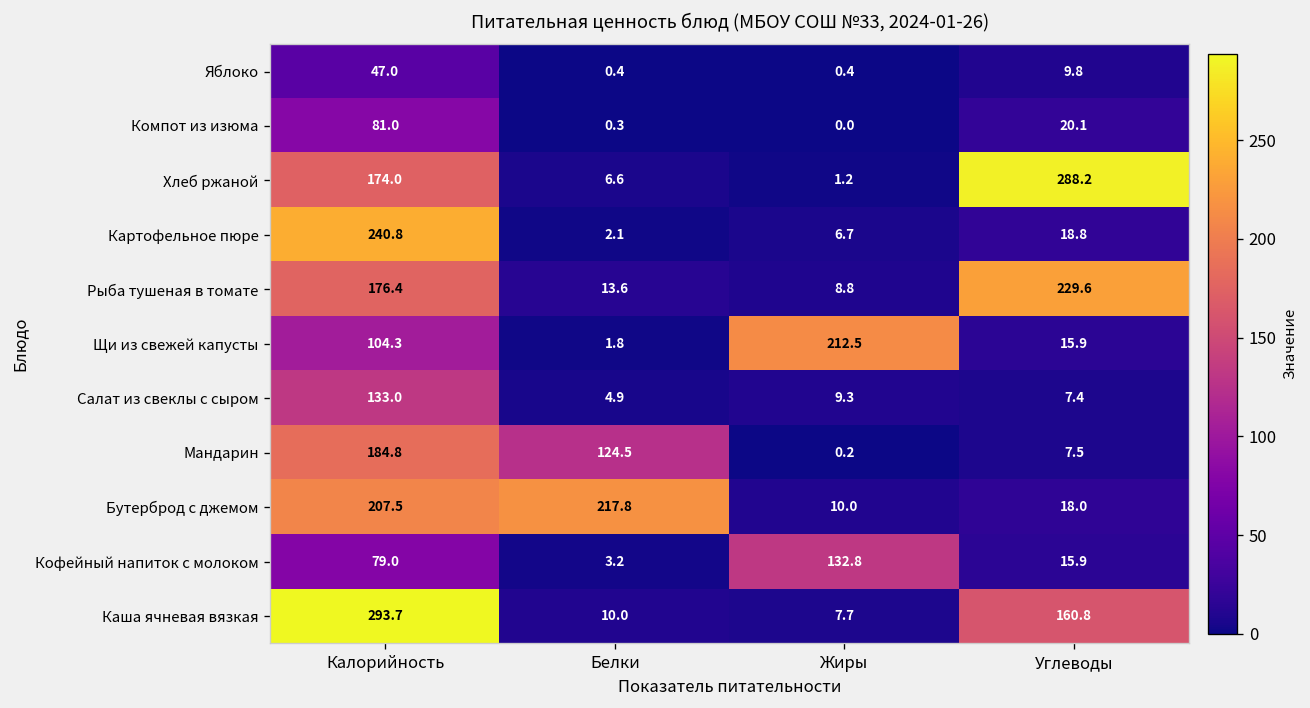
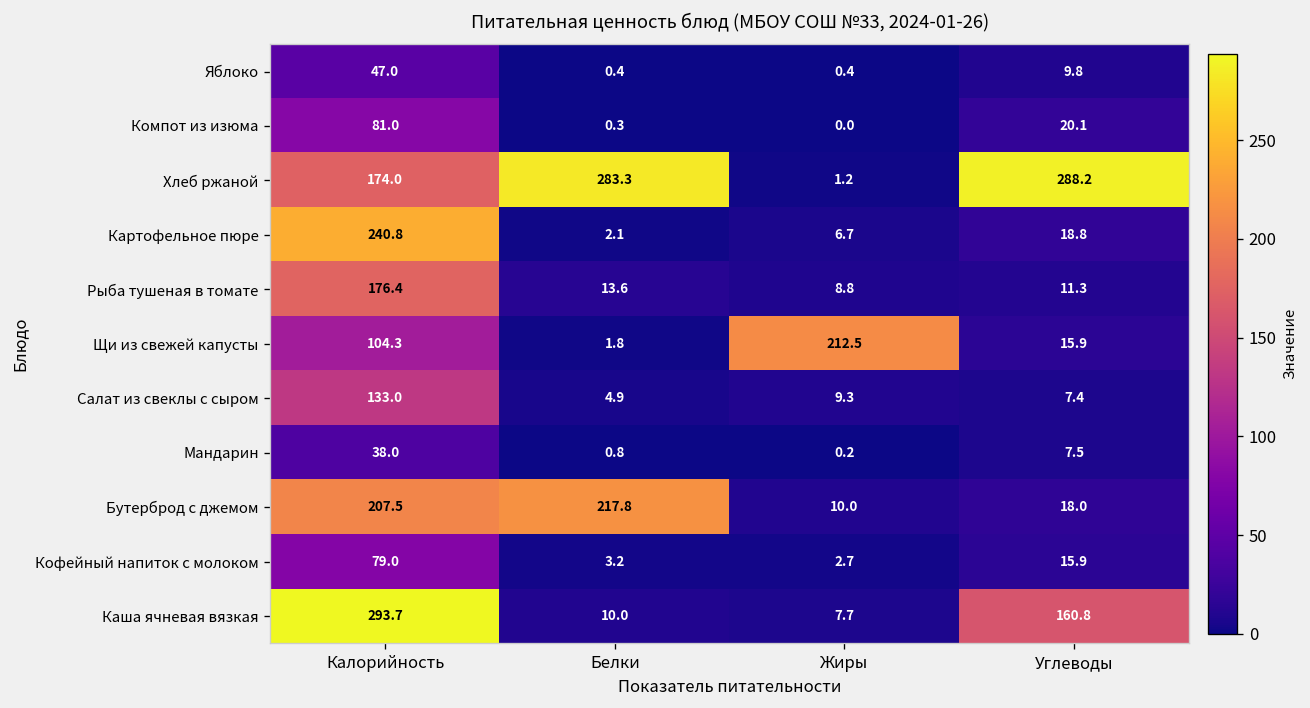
Хлеб ржаной, Белки: 6.6 -> 283.3
Рыба тушеная в томате, Углеводы: 229.6 -> 11.3
Мандарин, Калорийность: 184.8 -> 38.0
Мандарин, Белки: 124.5 -> 0.8
Кофейный напиток с молоком, Жиры: 132.8 -> 2.7
